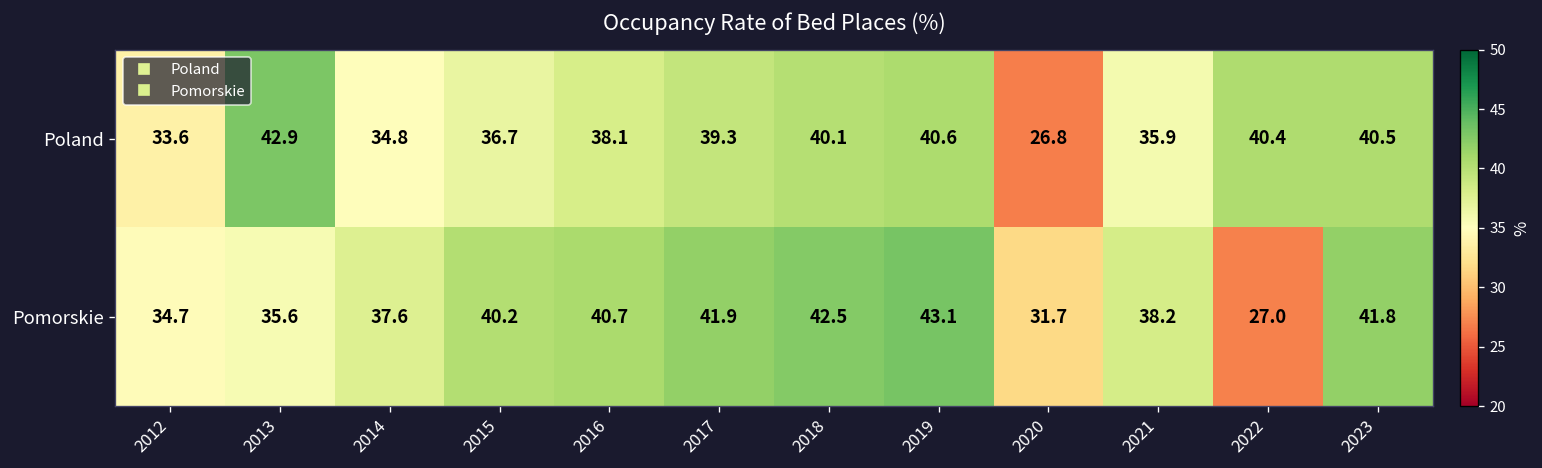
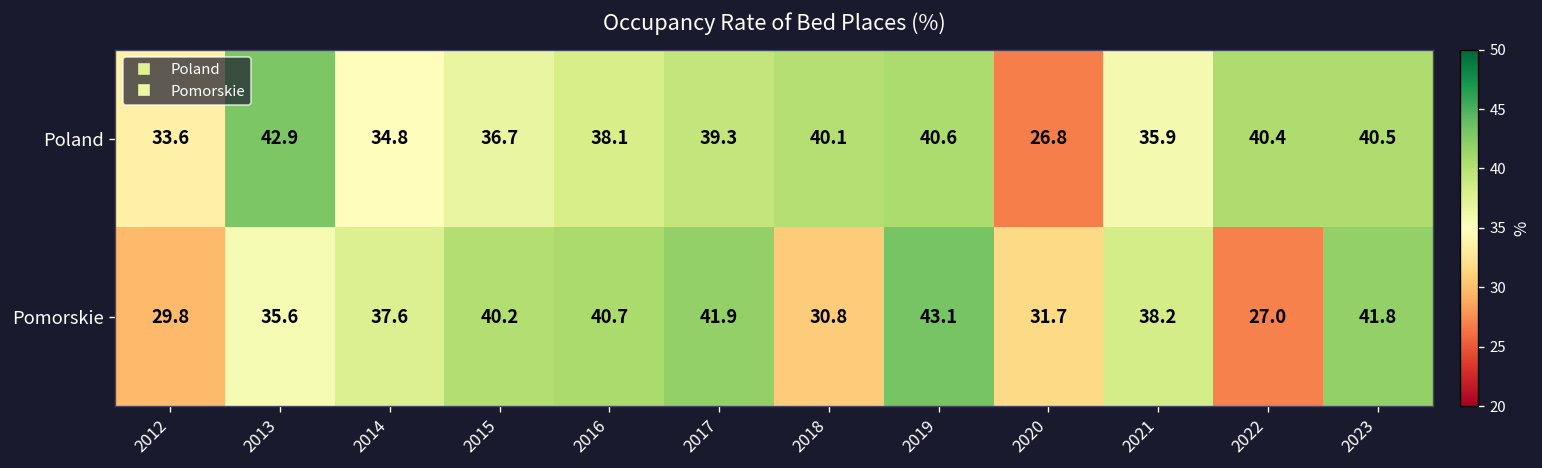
Pomorskie, 2012: 34.7 -> 29.8
Pomorskie, 2018: 42.5 -> 30.8
